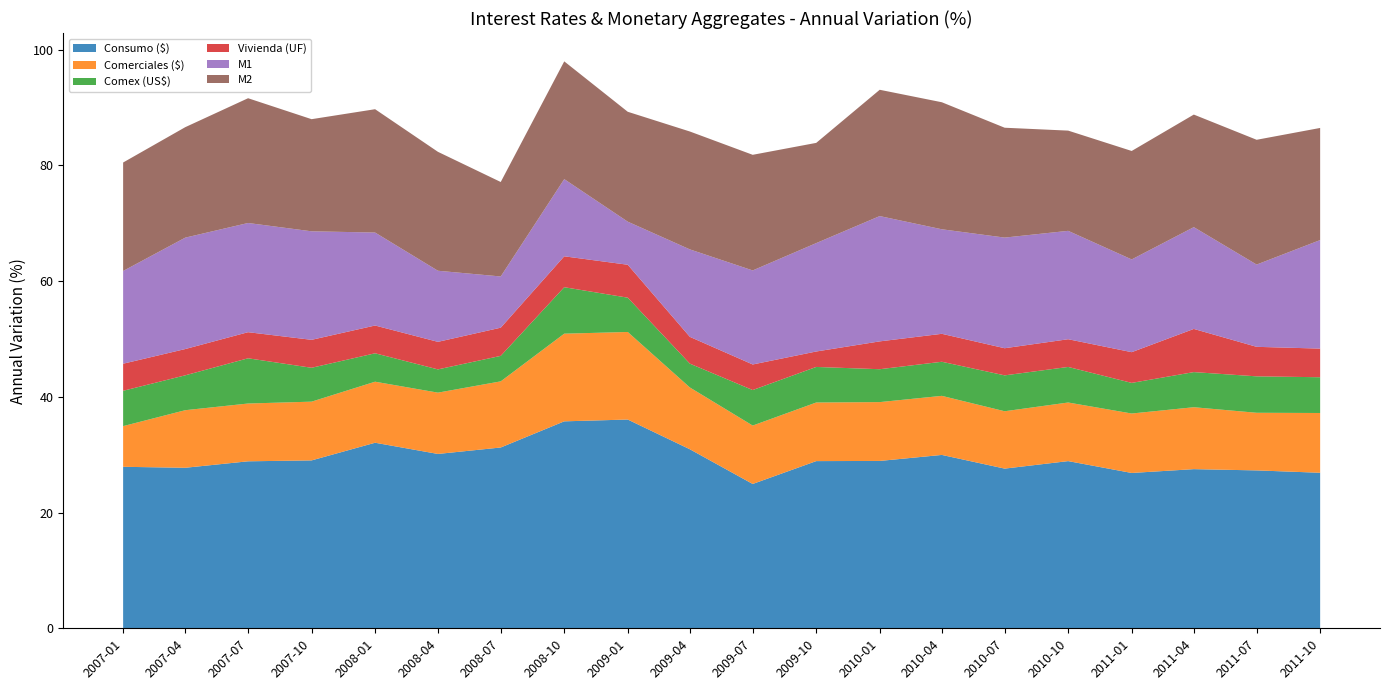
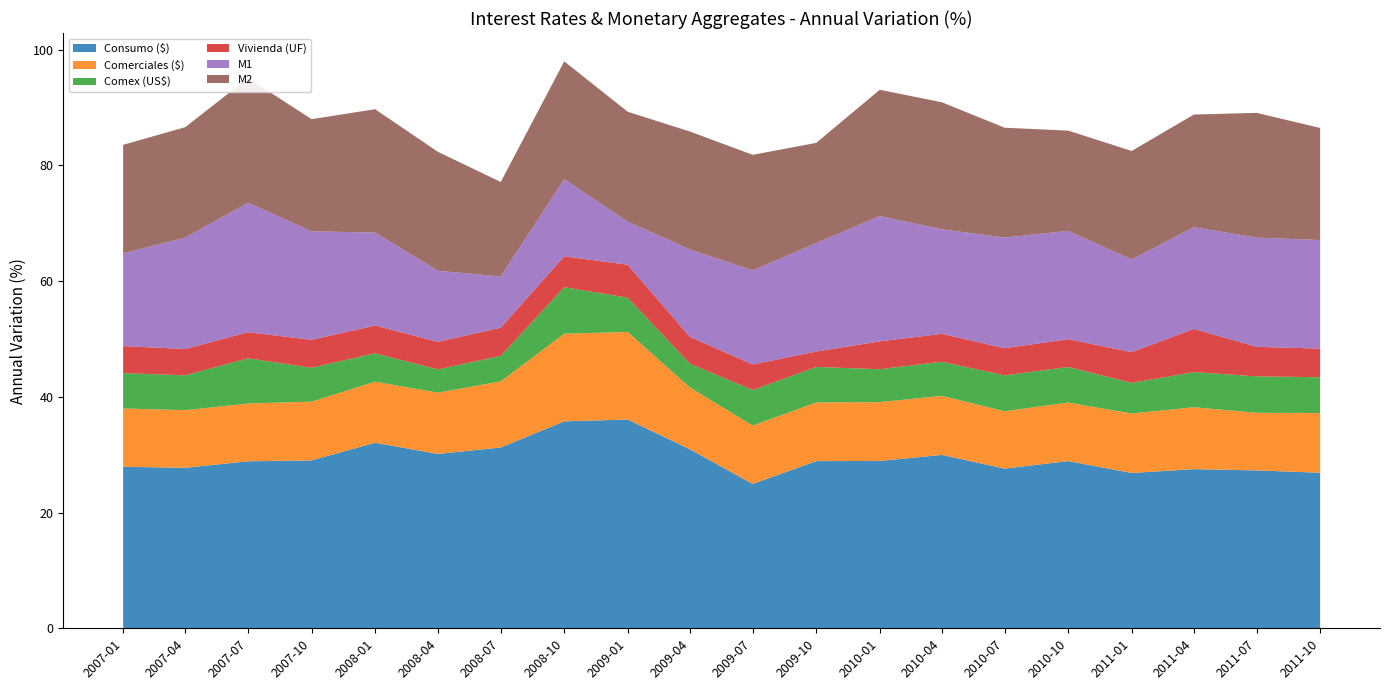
Comerciales ($), 2007-01: 7 -> 10
M1, 2007-07: 19 -> 22
M1, 2011-07: 14 -> 19
